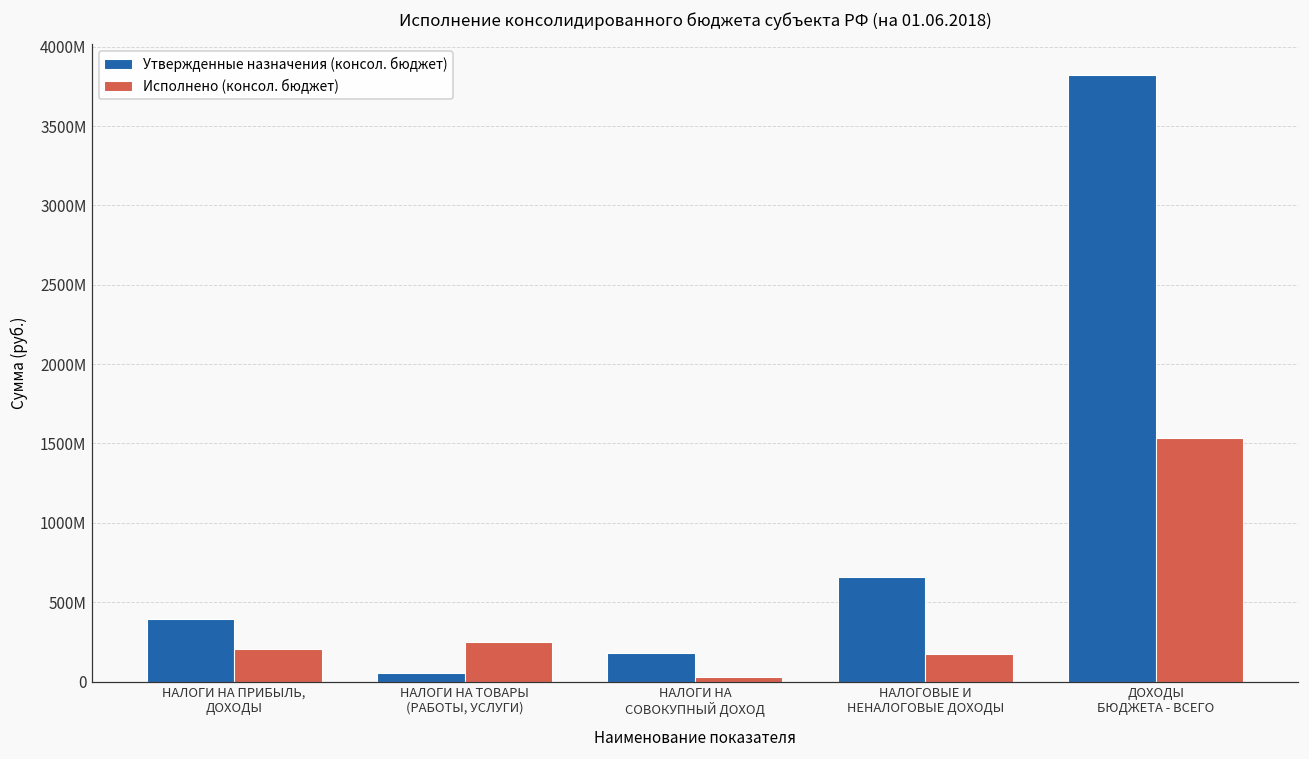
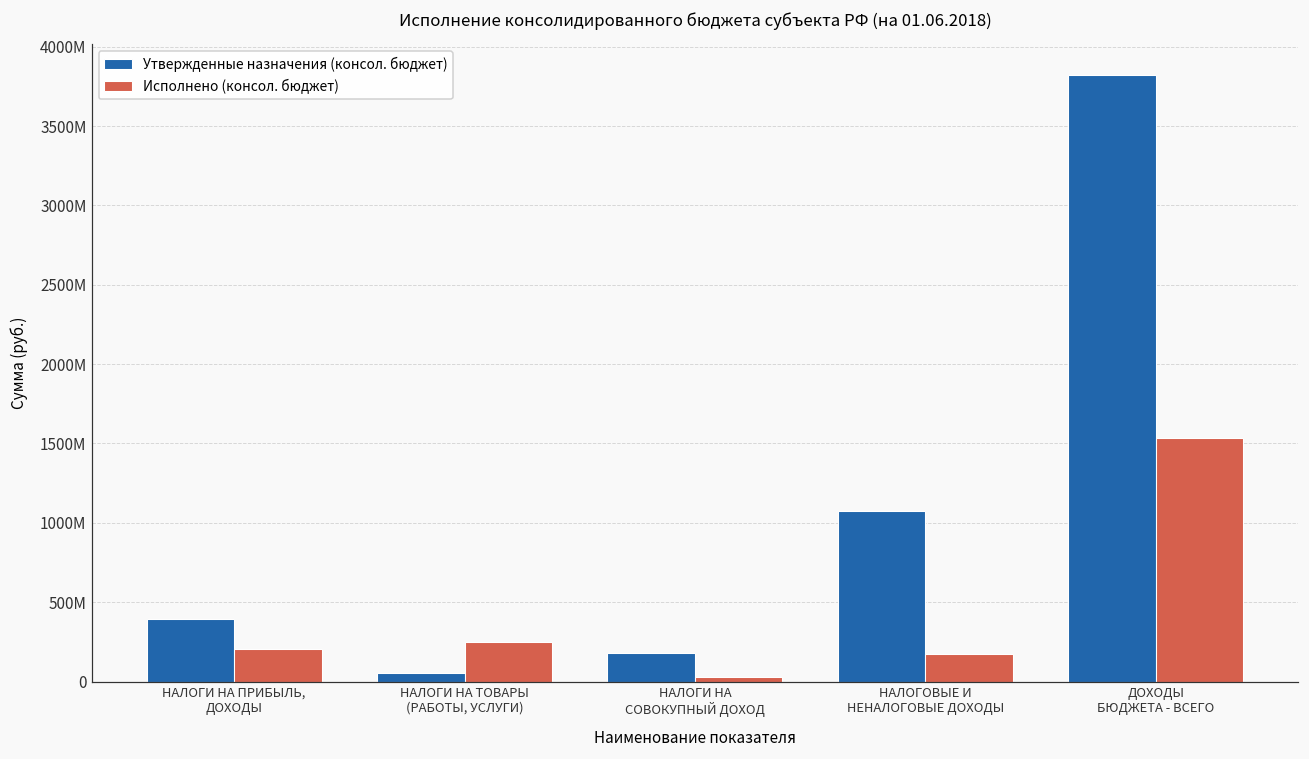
Утвержденные назначения (консол. бюджет), НАЛОГОВЫЕ И НЕНАЛОГОВЫЕ ДОХОДЫ: 660000000 -> 1070000000
